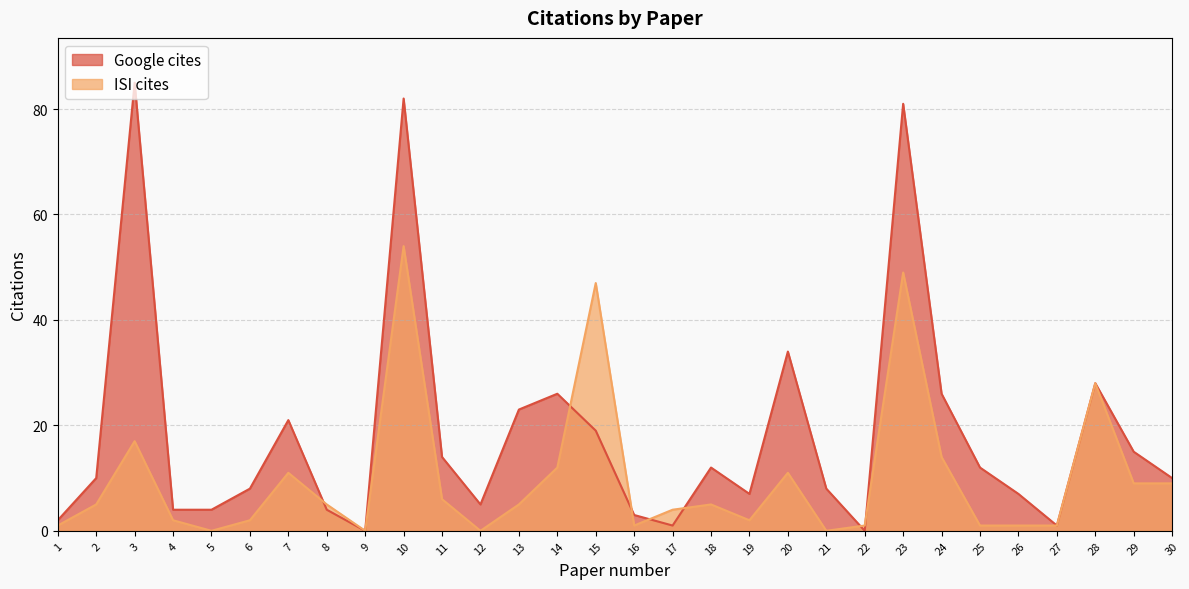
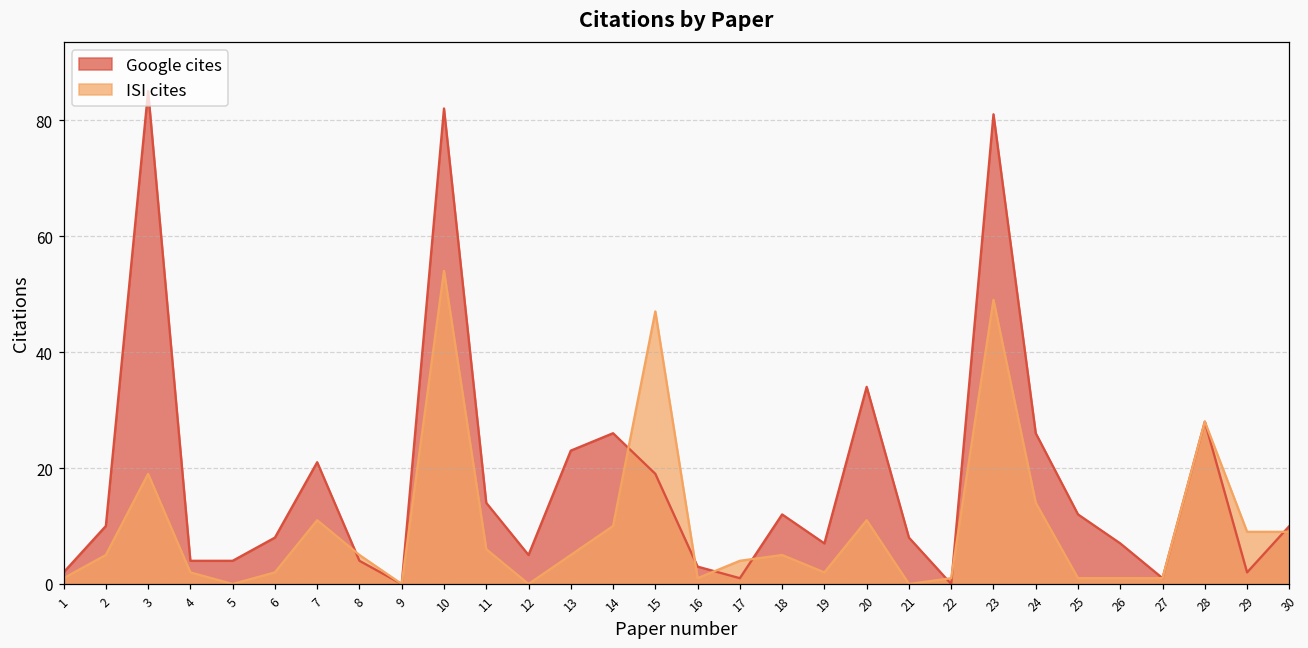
ISI cites, 3: 17 -> 19
ISI cites, 14: 12 -> 10
Google cites, 29: 15 -> 2
